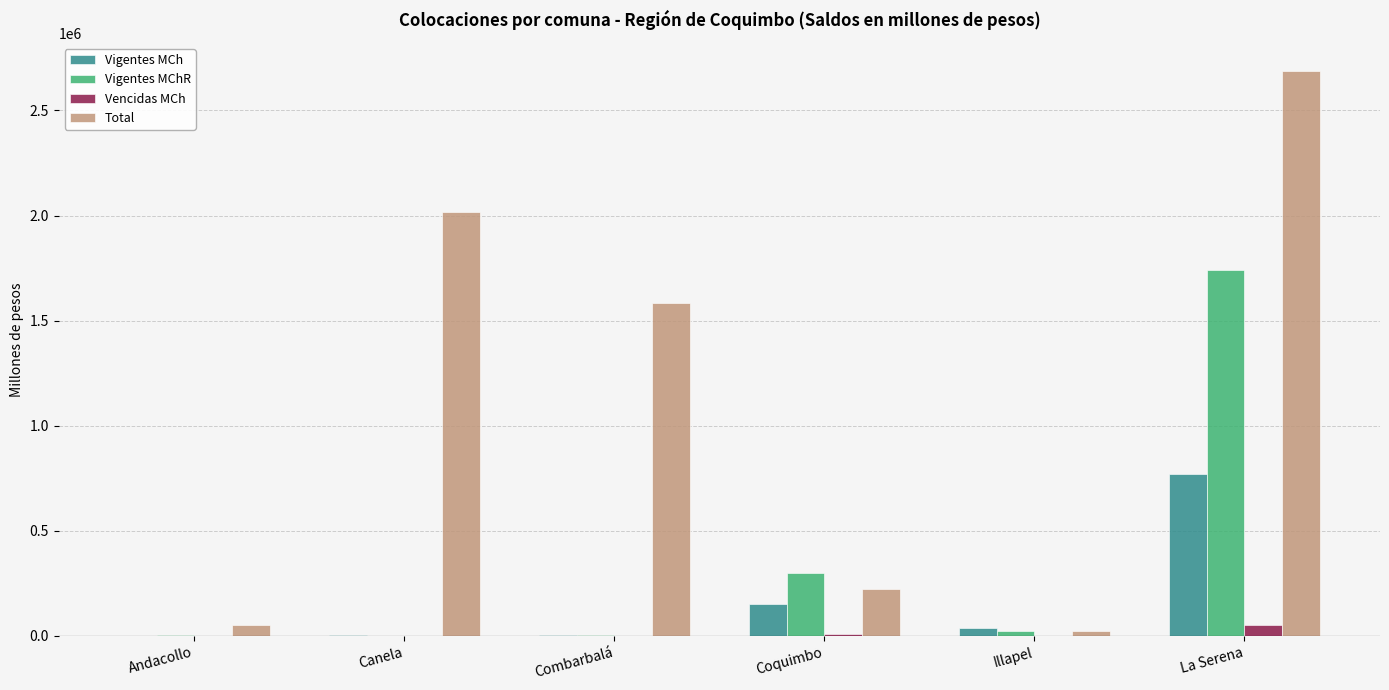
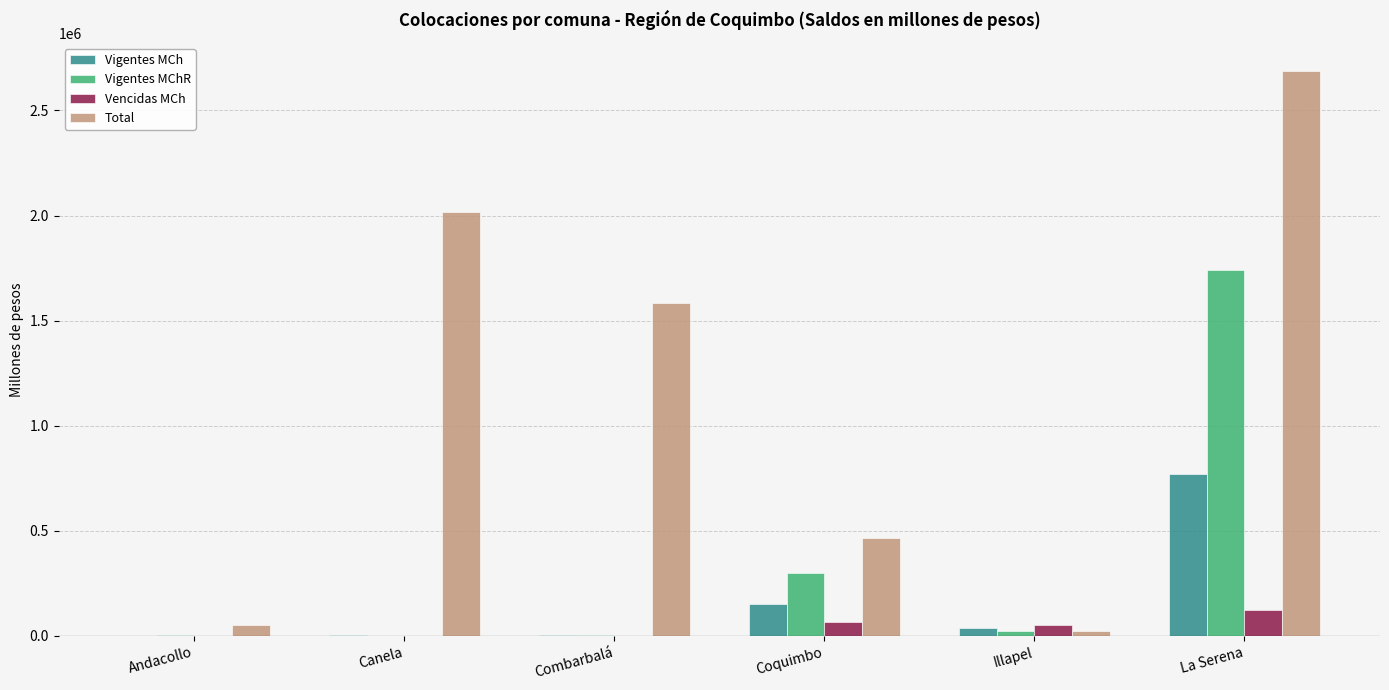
Vencidas MCh, Coquimbo: 10000 -> 60000
Total, Coquimbo: 230000 -> 470000
Vencidas MCh, Illapel: 0 -> 50000
Vencidas MCh, La Serena: 50000 -> 120000
